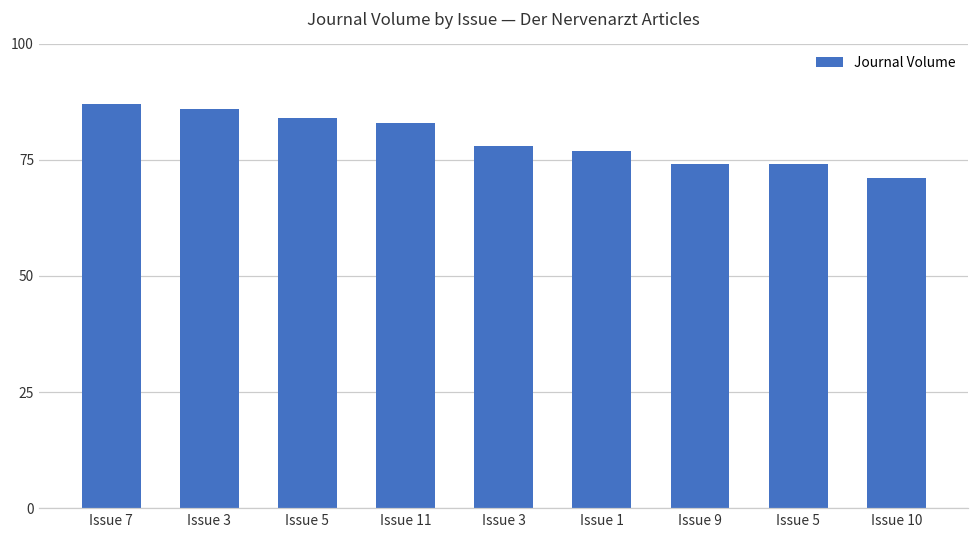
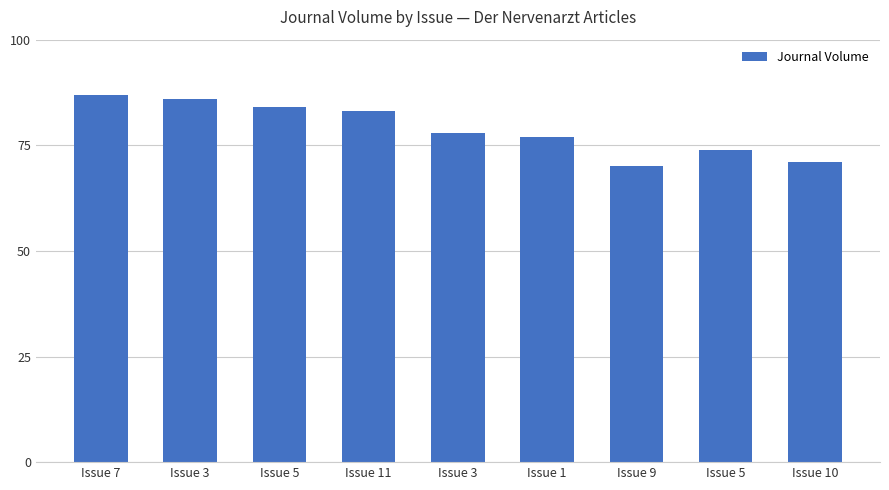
Issue 9: 74 -> 70
